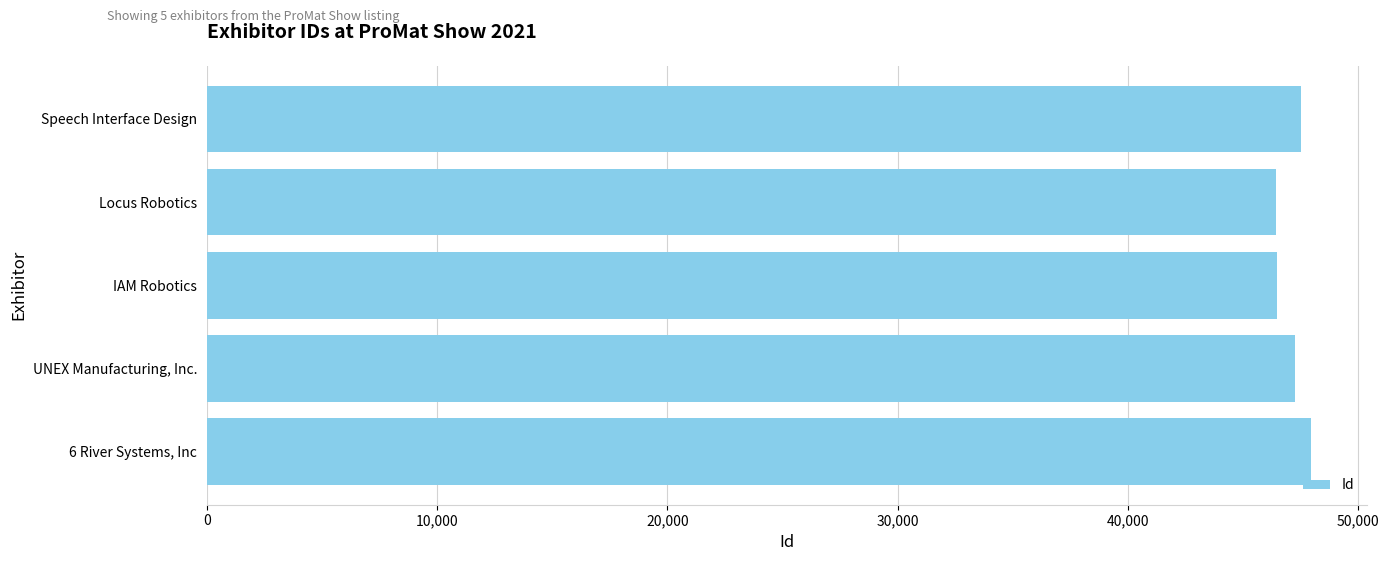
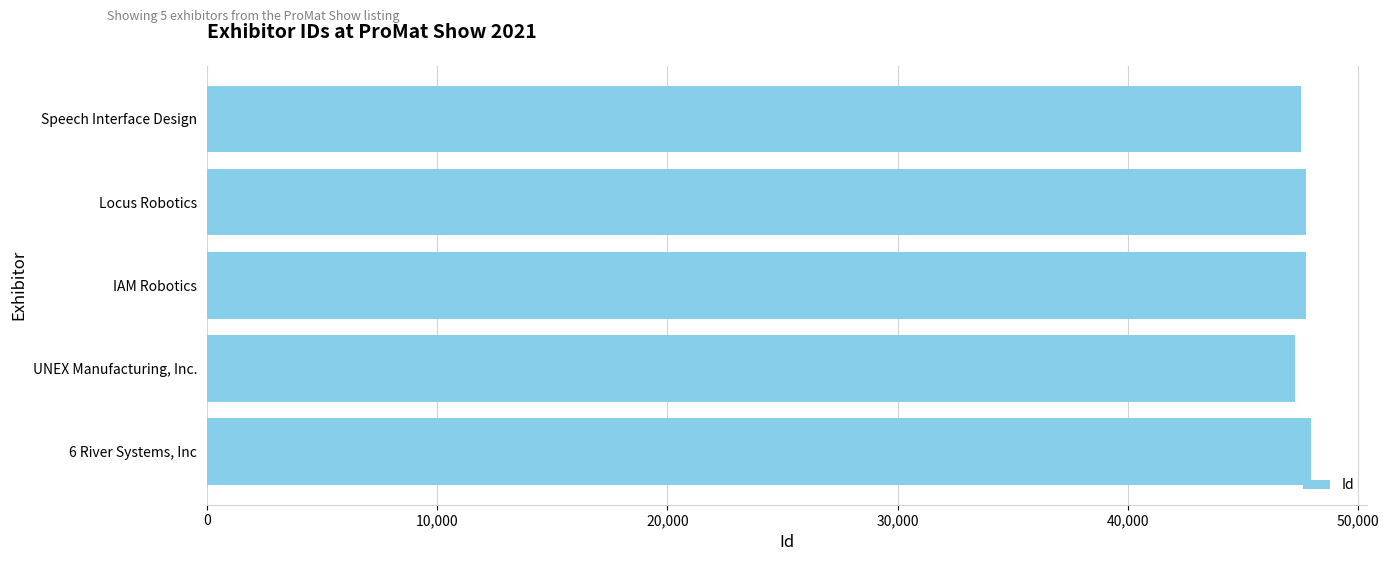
Locus Robotics: 46,400 -> 47,700
IAM Robotics: 46,500 -> 47,700
